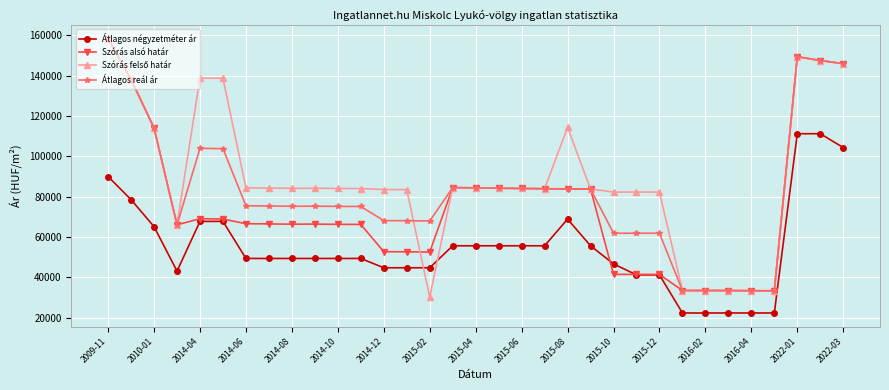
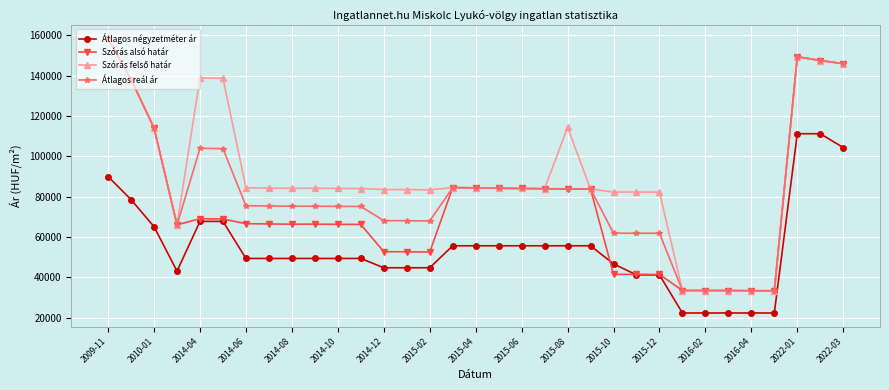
Szórás felső határ, 2015-02: 30000 -> 83000
Átlagos négyzetméter ár, 2015-08: 69000 -> 56000
